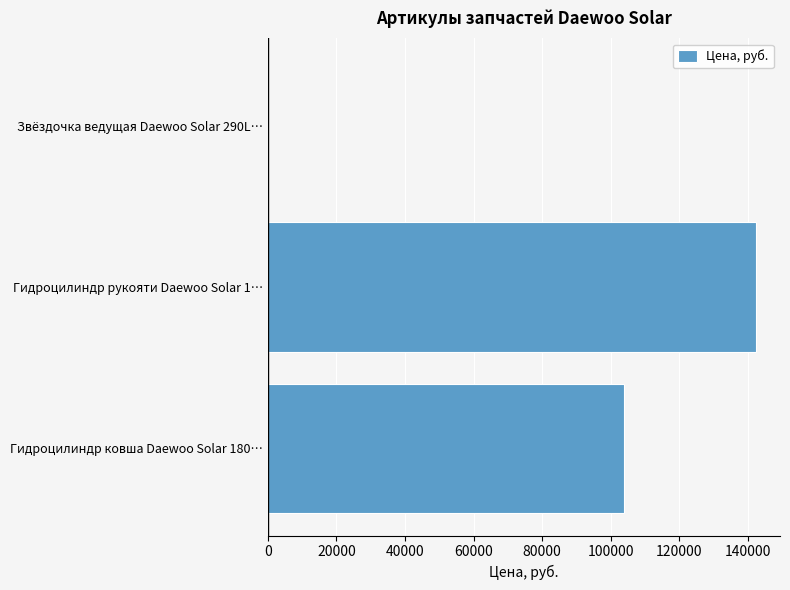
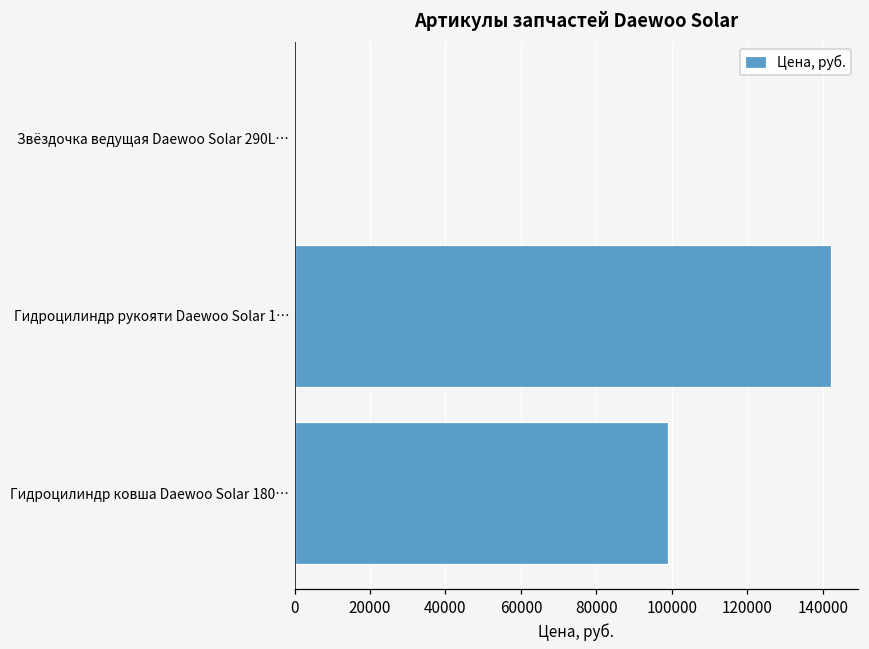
Гидроцилиндр ковша Daewoo Solar 180…: 104000 -> 99000
